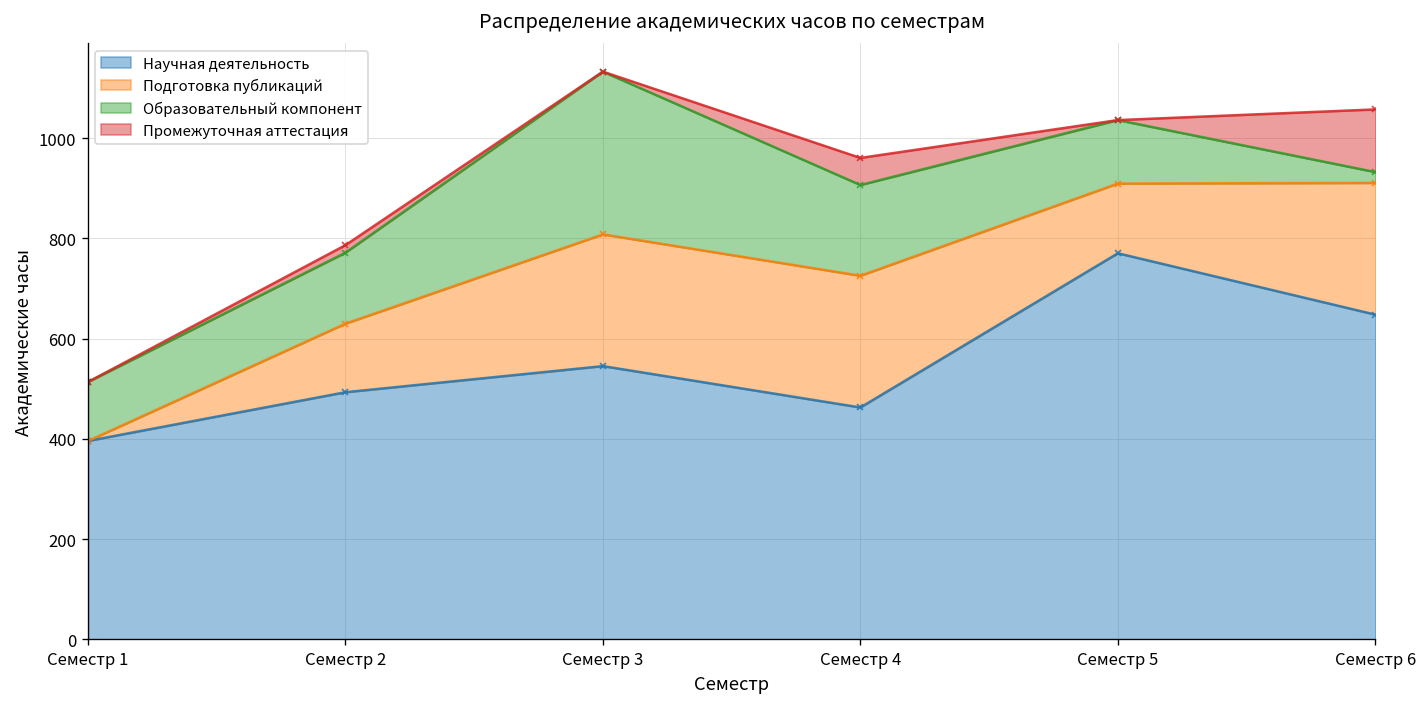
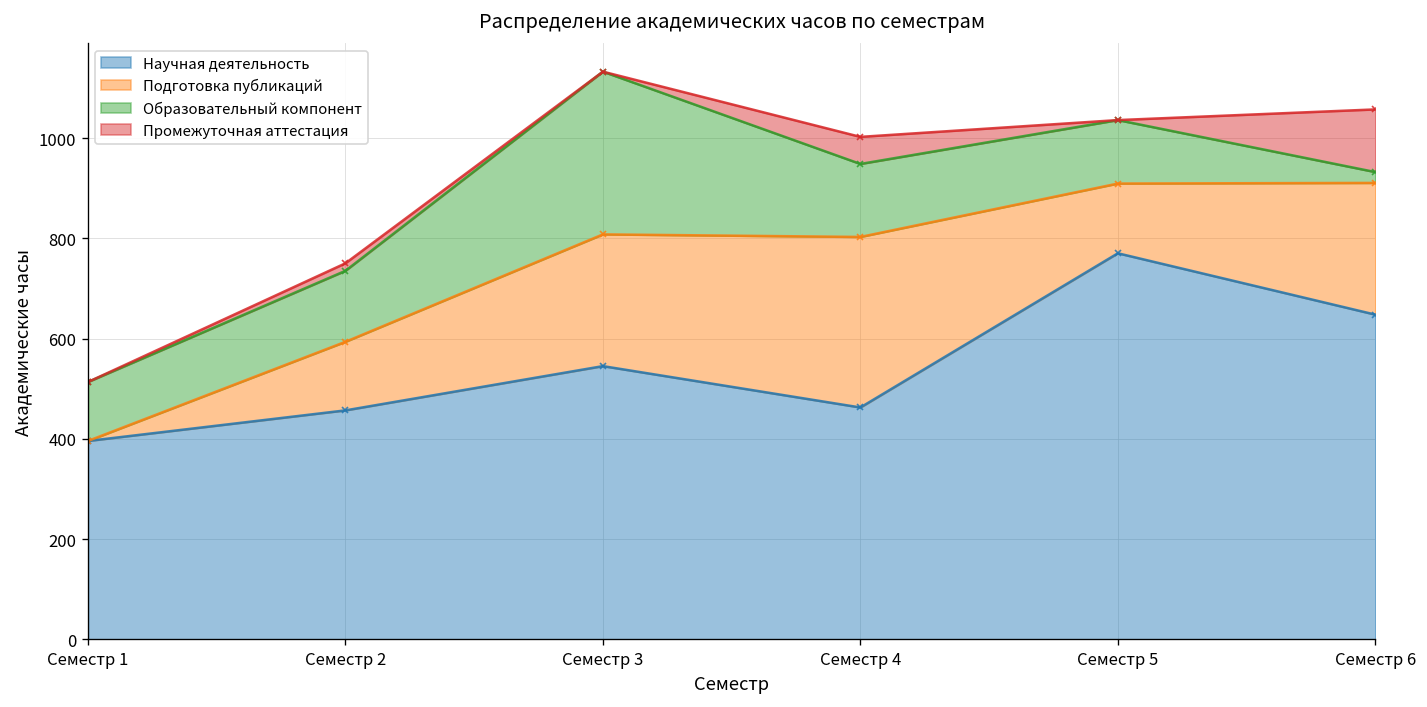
Научная деятельность, Семестр 2: 490 -> 460
Подготовка публикаций, Семестр 4: 260 -> 340
Образовательный компонент, Семестр 4: 180 -> 150
